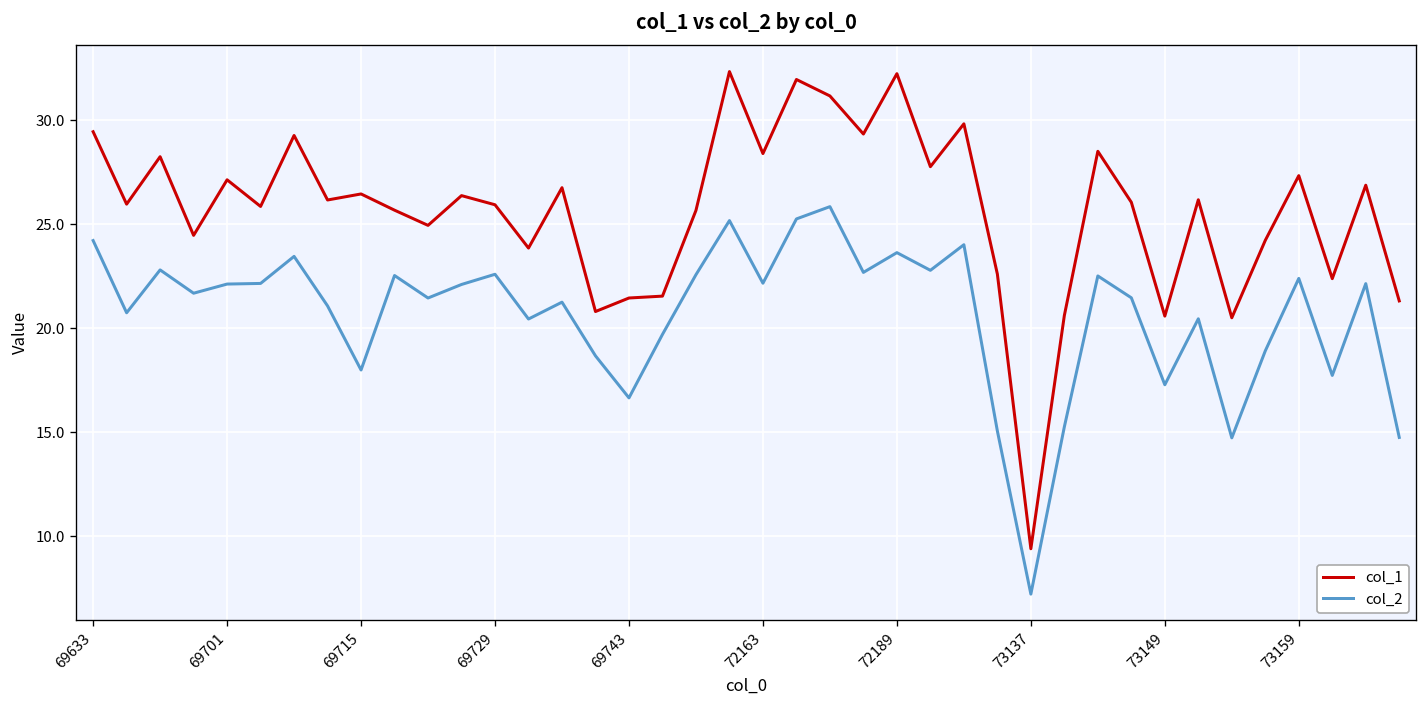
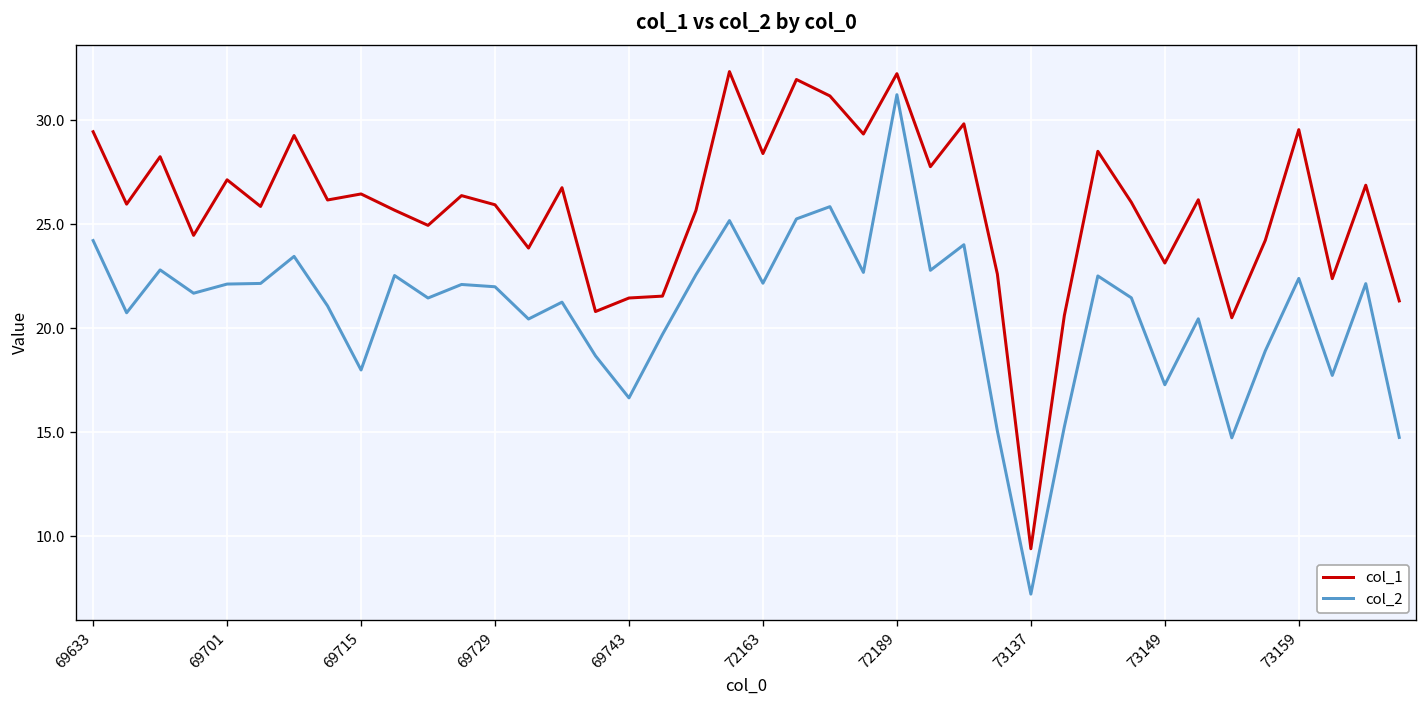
col_2, 69729: 22.6 -> 22.0
col_2, 72189: 23.6 -> 31.2
col_1, 73149: 20.6 -> 23.1
col_1, 73159: 27.3 -> 29.6
